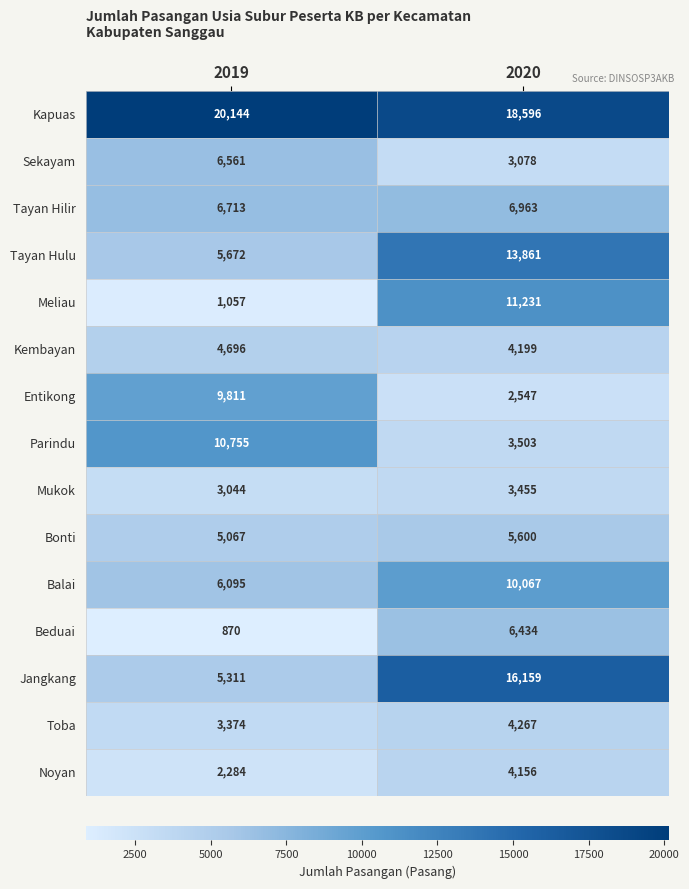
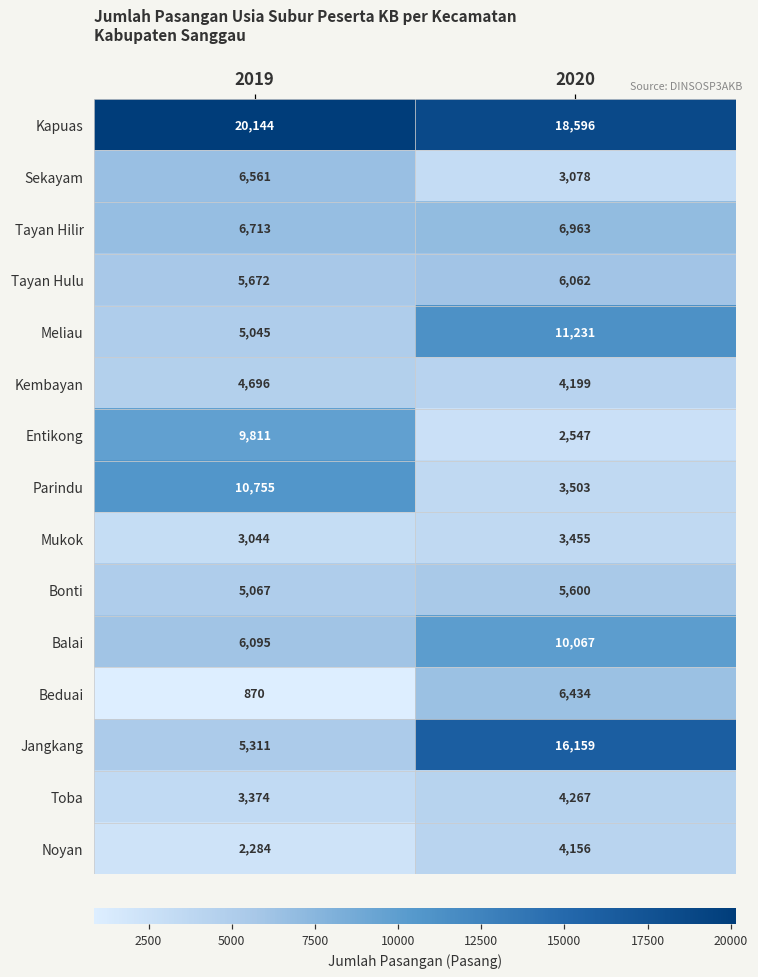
Tayan Hulu, 2020: 13,861 -> 6,062
Meliau, 2019: 1,057 -> 5,045
